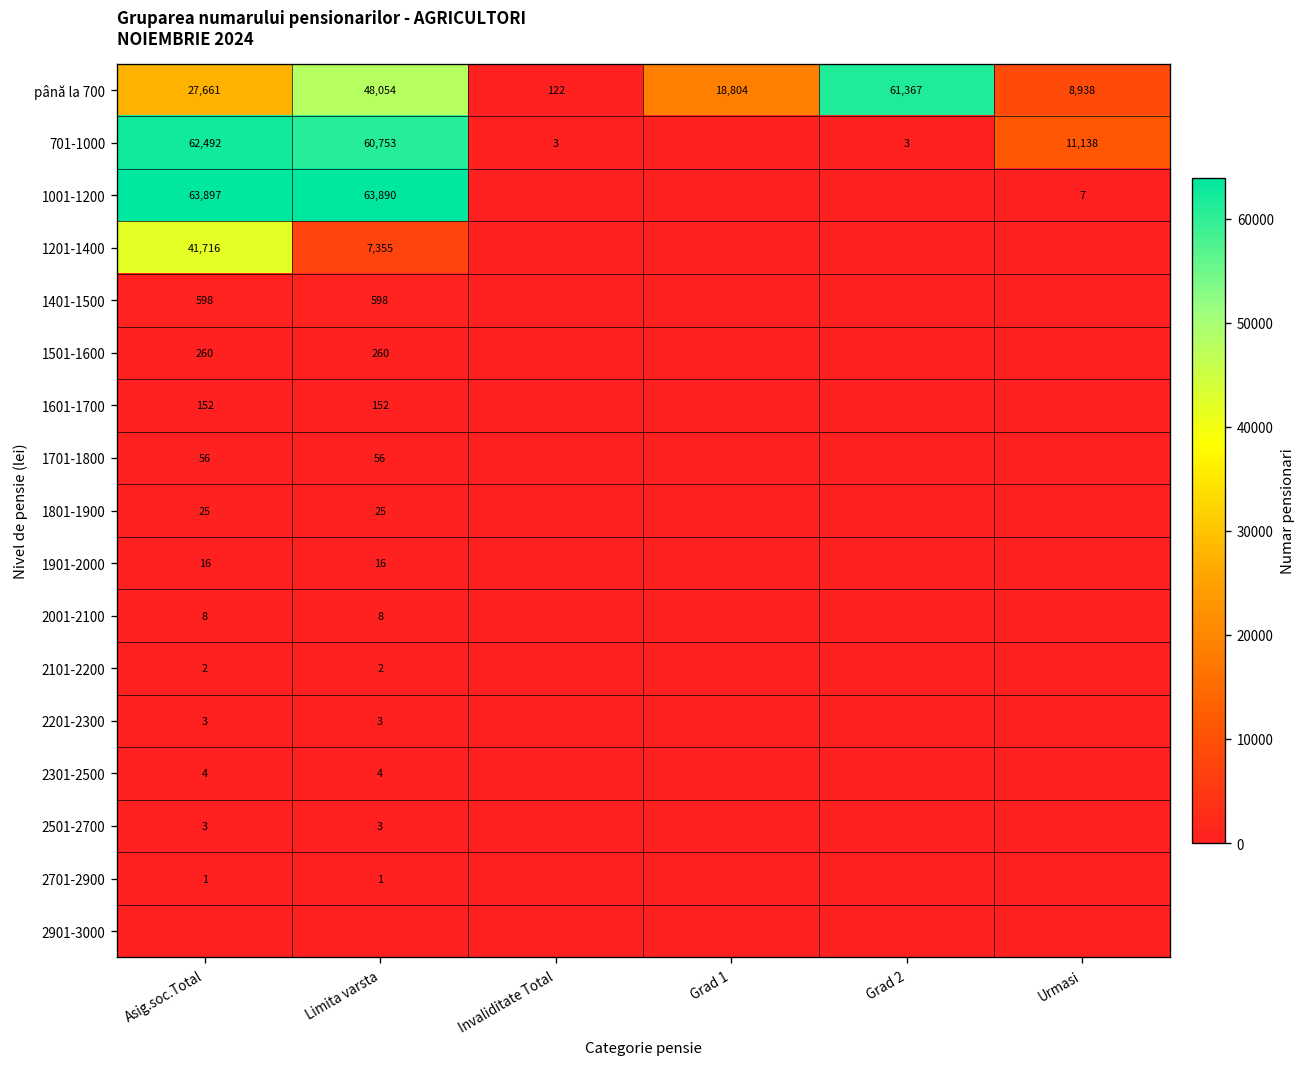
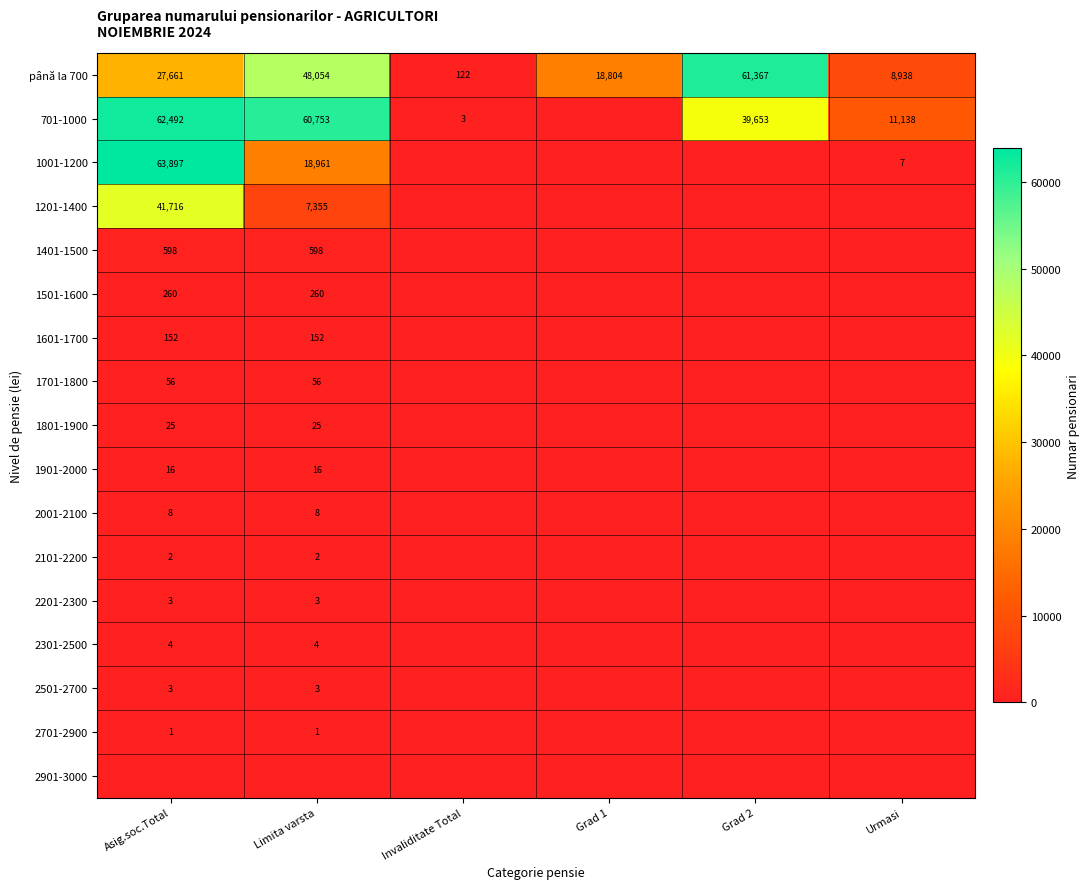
701-1000, Grad 2: 3 -> 39,653
1001-1200, Limita varsta: 63,890 -> 18,961
